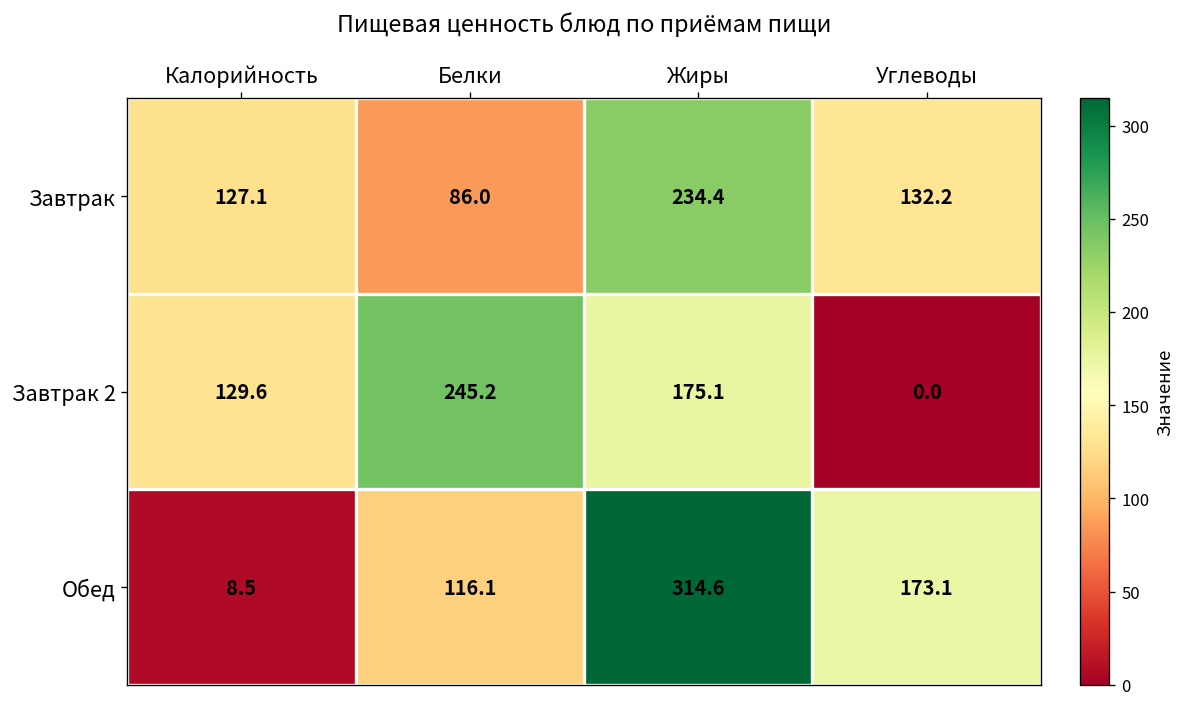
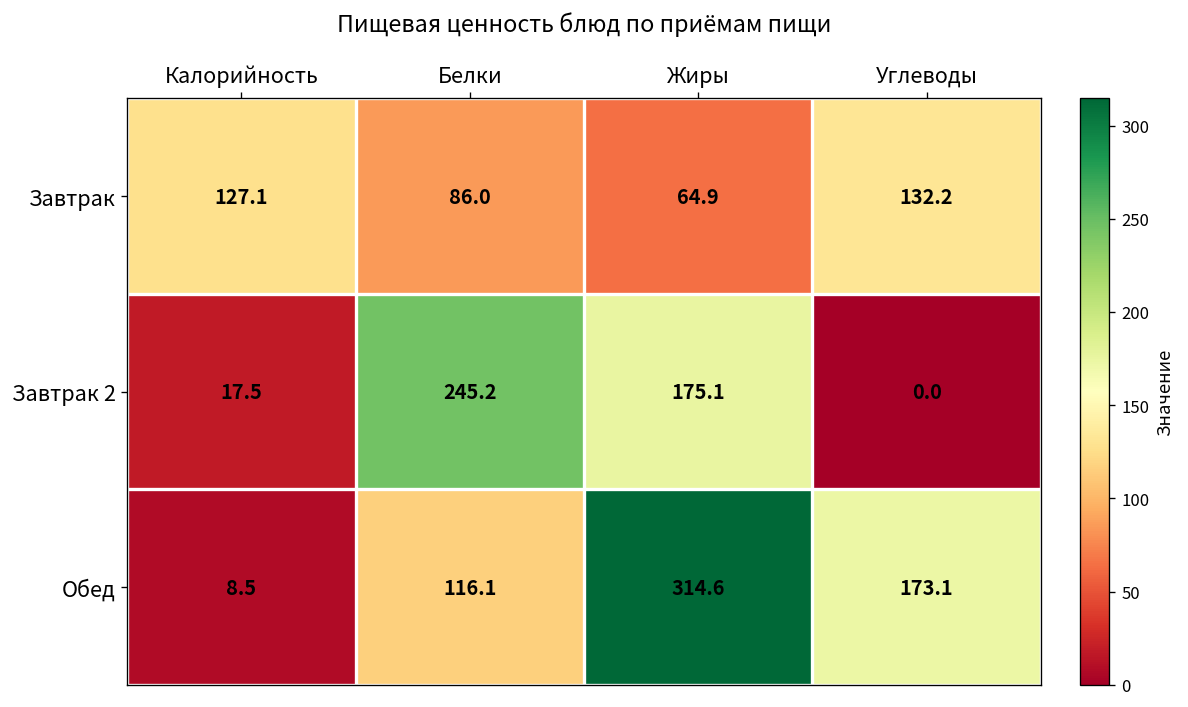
Завтрак, Жиры: 234.4 -> 64.9
Завтрак 2, Калорийность: 129.6 -> 17.5
